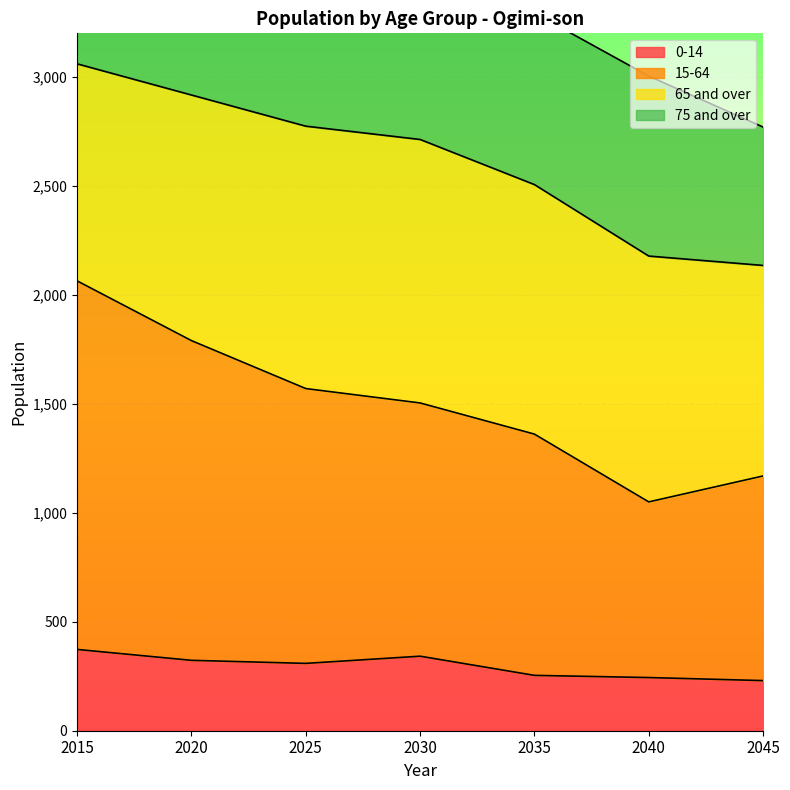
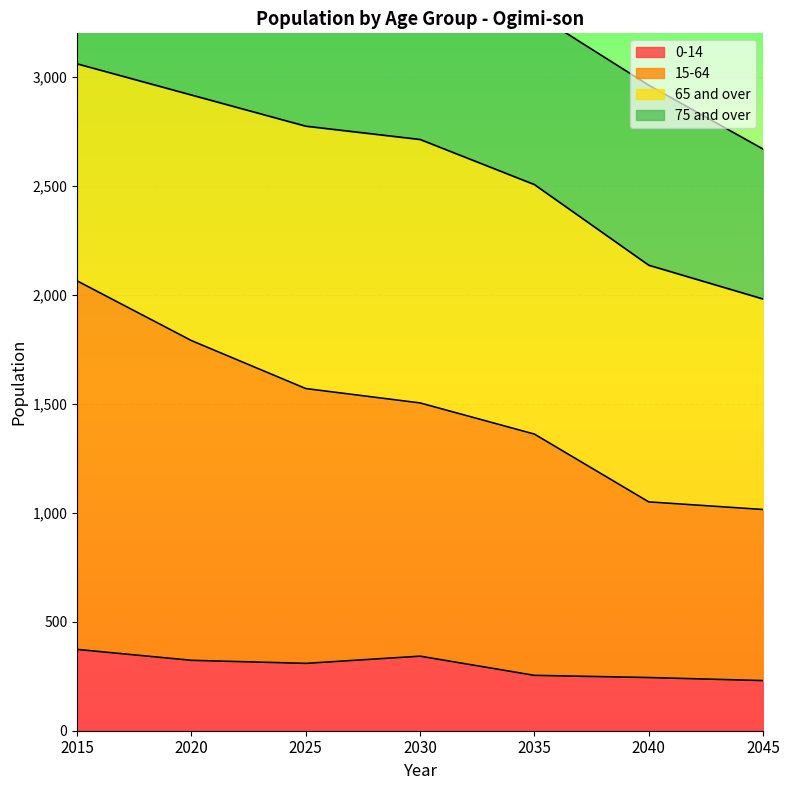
65 and over, 2040: 1,130 -> 1,090
15-64, 2045: 940 -> 790
75 and over, 2045: 640 -> 690
